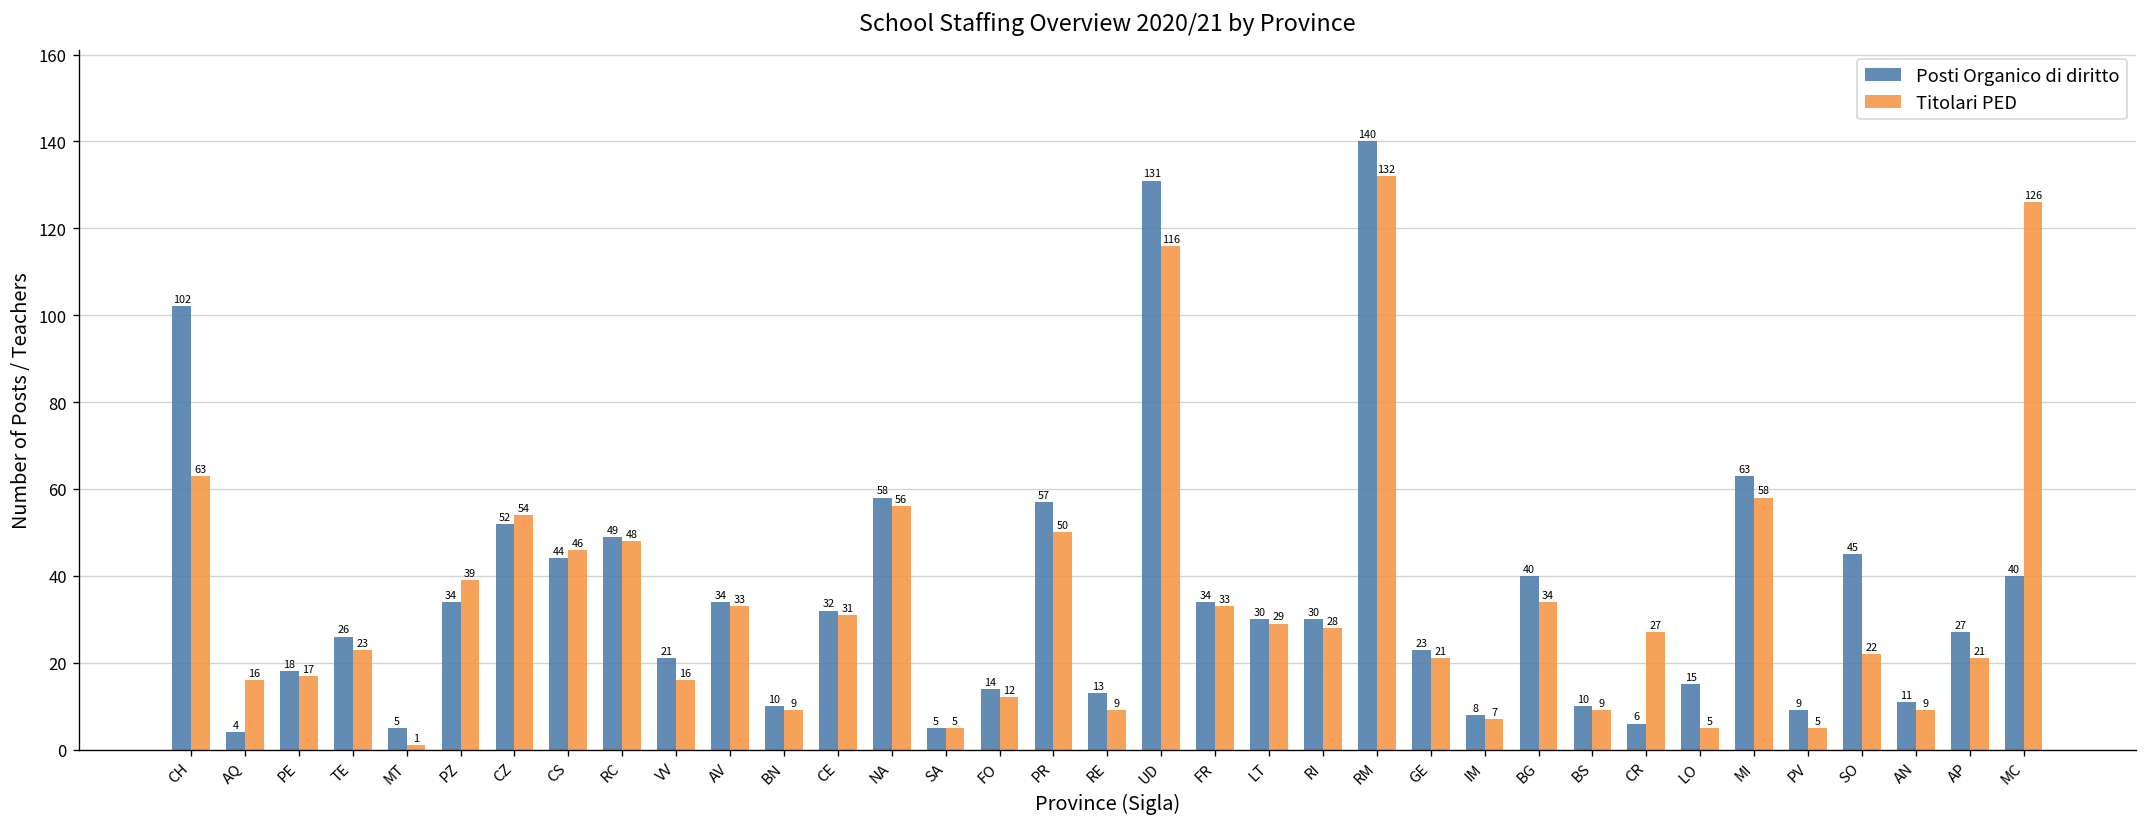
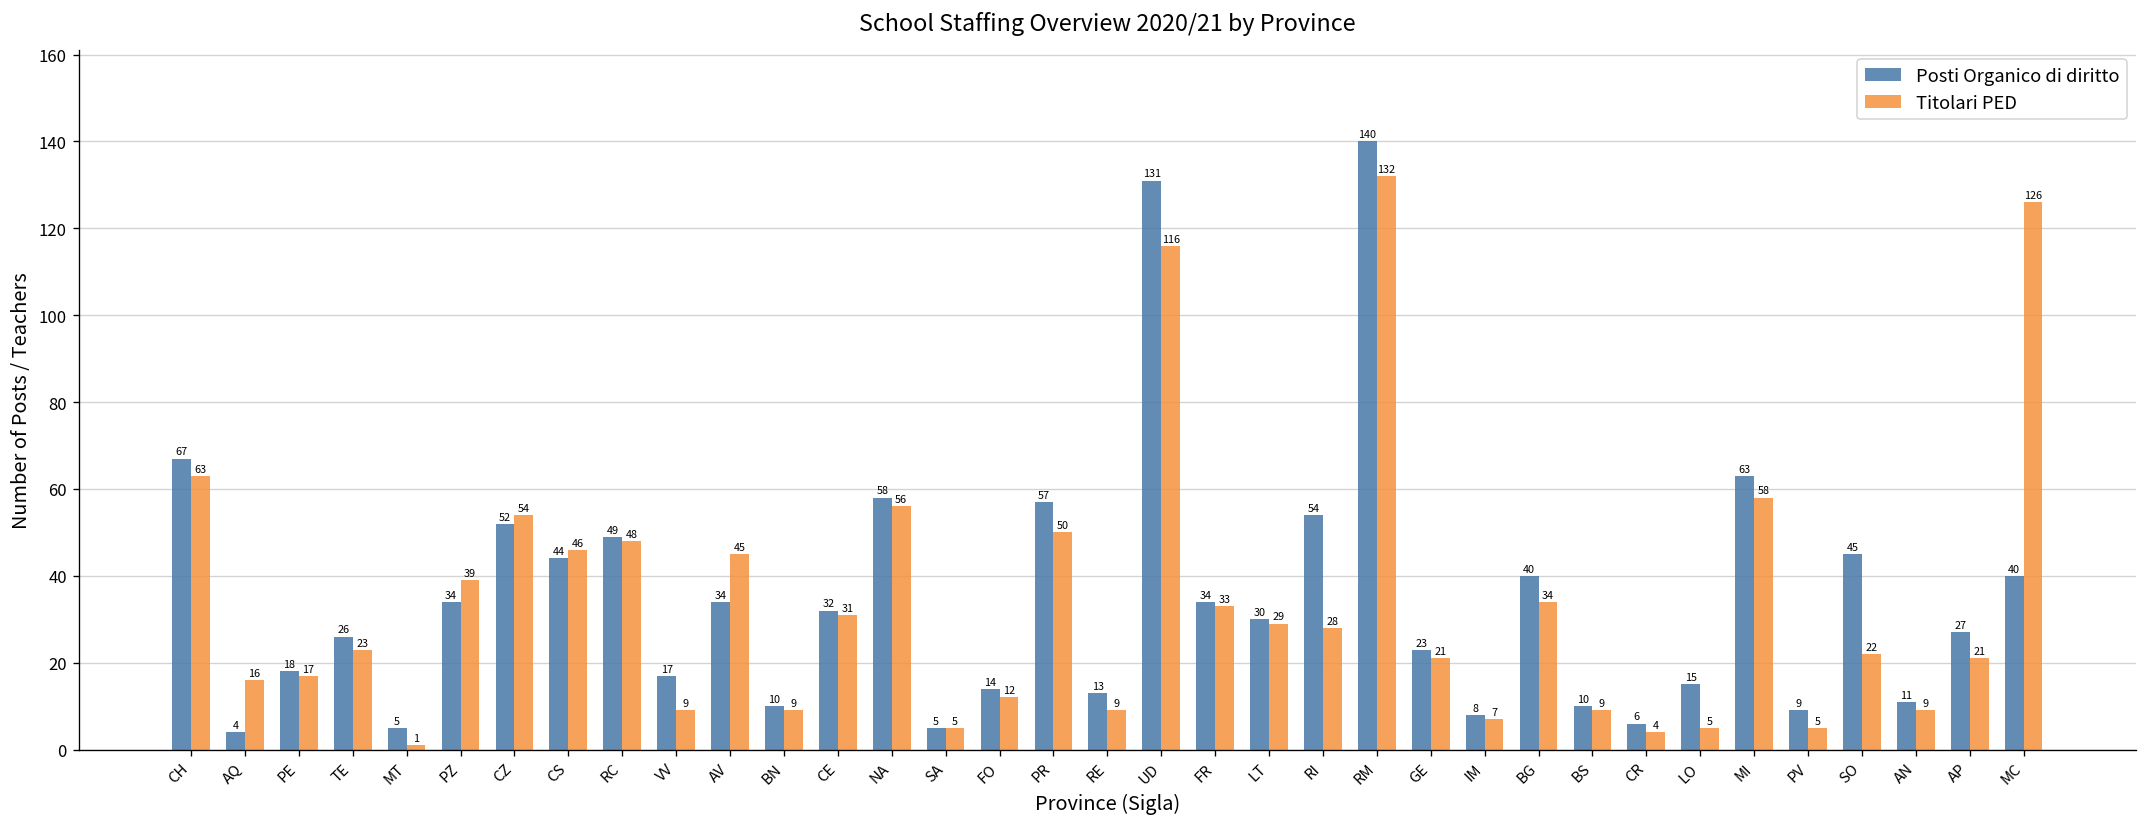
Posti Organico di diritto, CH: 102 -> 67
Posti Organico di diritto, VV: 21 -> 17
Titolari PED, VV: 16 -> 9
Titolari PED, AV: 33 -> 45
Posti Organico di diritto, RI: 30 -> 54
Titolari PED, CR: 27 -> 4
